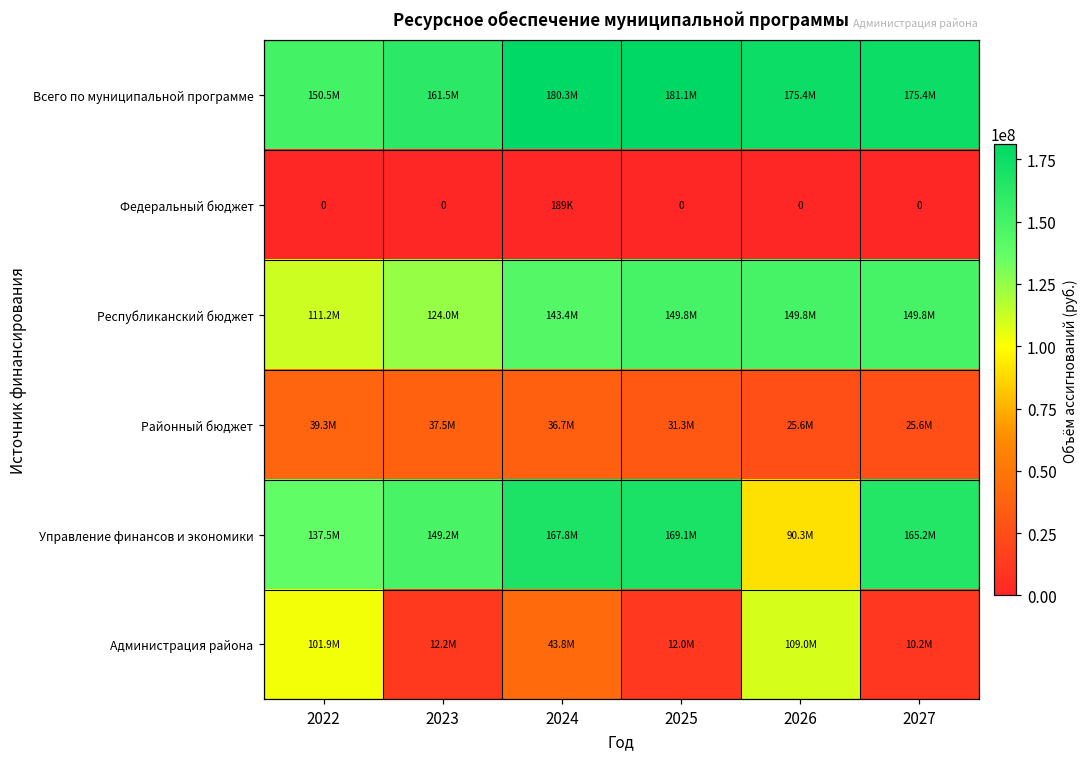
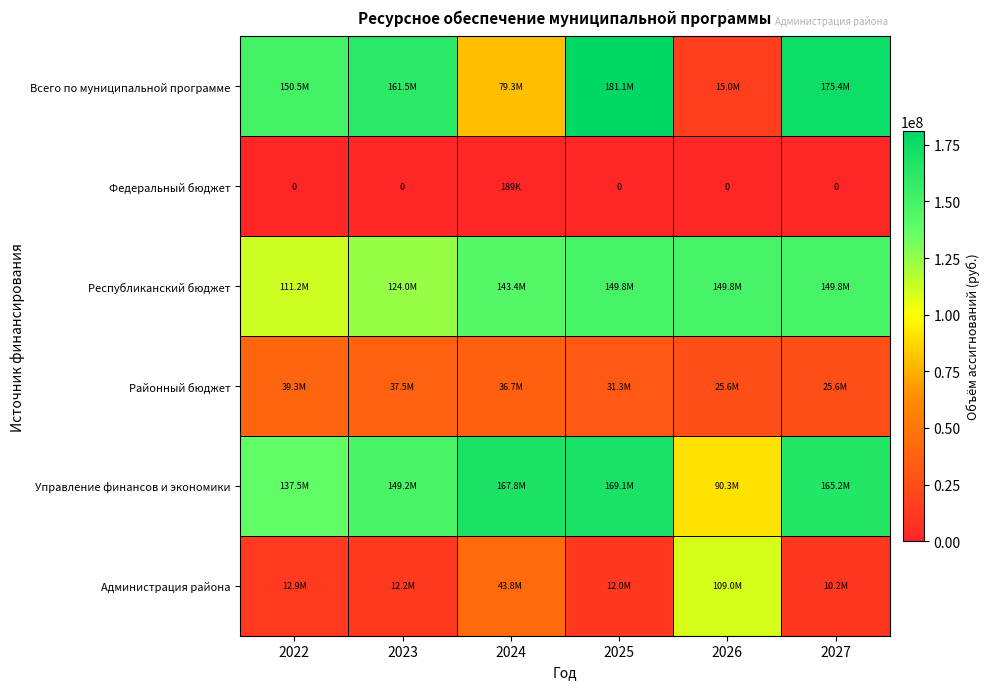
Всего по муниципальной программе, 2024: 180.3M -> 79.3M
Всего по муниципальной программе, 2026: 175.4M -> 15.0M
Администрация района, 2022: 101.9M -> 12.9M
